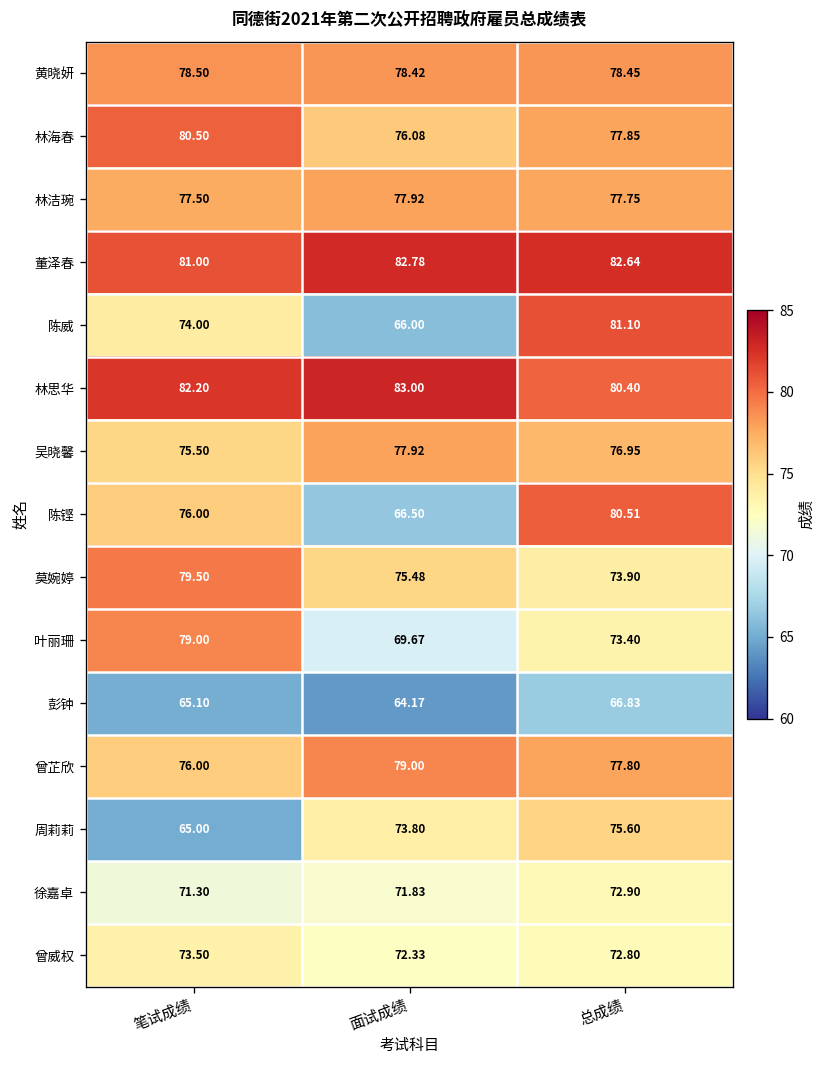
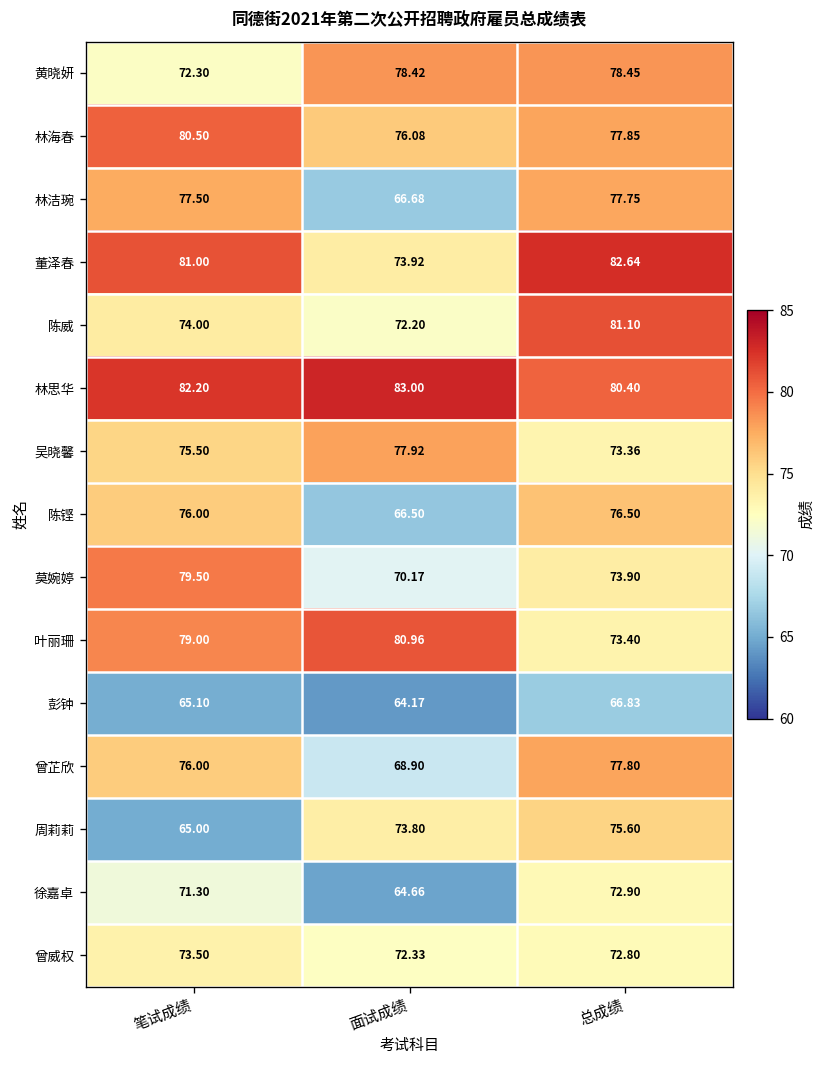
黄晓妍, 笔试成绩: 78.50 -> 72.30
林洁琬, 面试成绩: 77.92 -> 66.68
董泽春, 面试成绩: 82.78 -> 73.92
陈威, 面试成绩: 66.00 -> 72.20
吴晓馨, 总成绩: 76.95 -> 73.36
陈铿, 总成绩: 80.51 -> 76.50
莫婉婷, 面试成绩: 75.48 -> 70.17
叶丽珊, 面试成绩: 69.67 -> 80.96
曾芷欣, 面试成绩: 79.00 -> 68.90
徐嘉卓, 面试成绩: 71.83 -> 64.66
